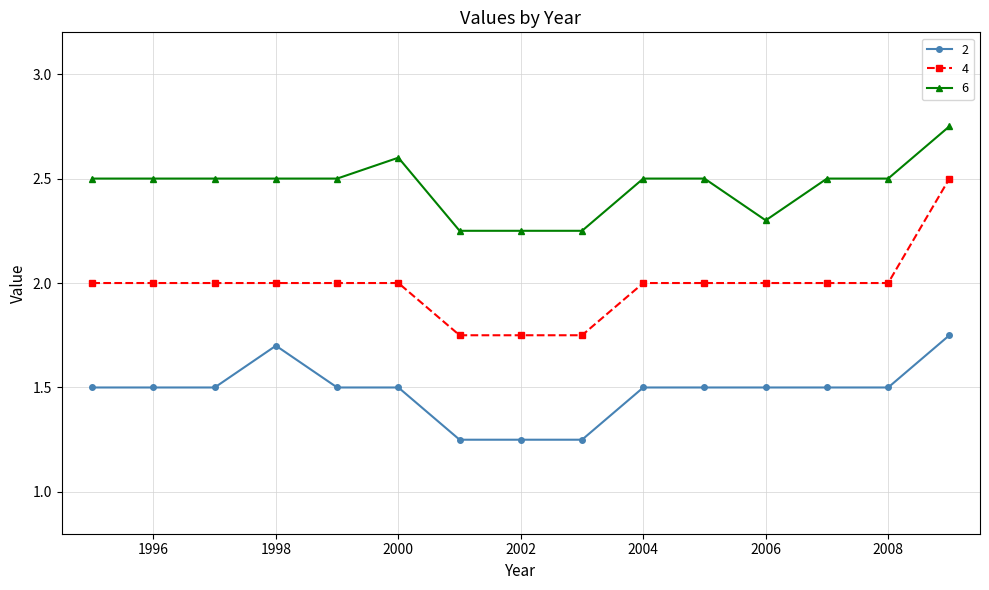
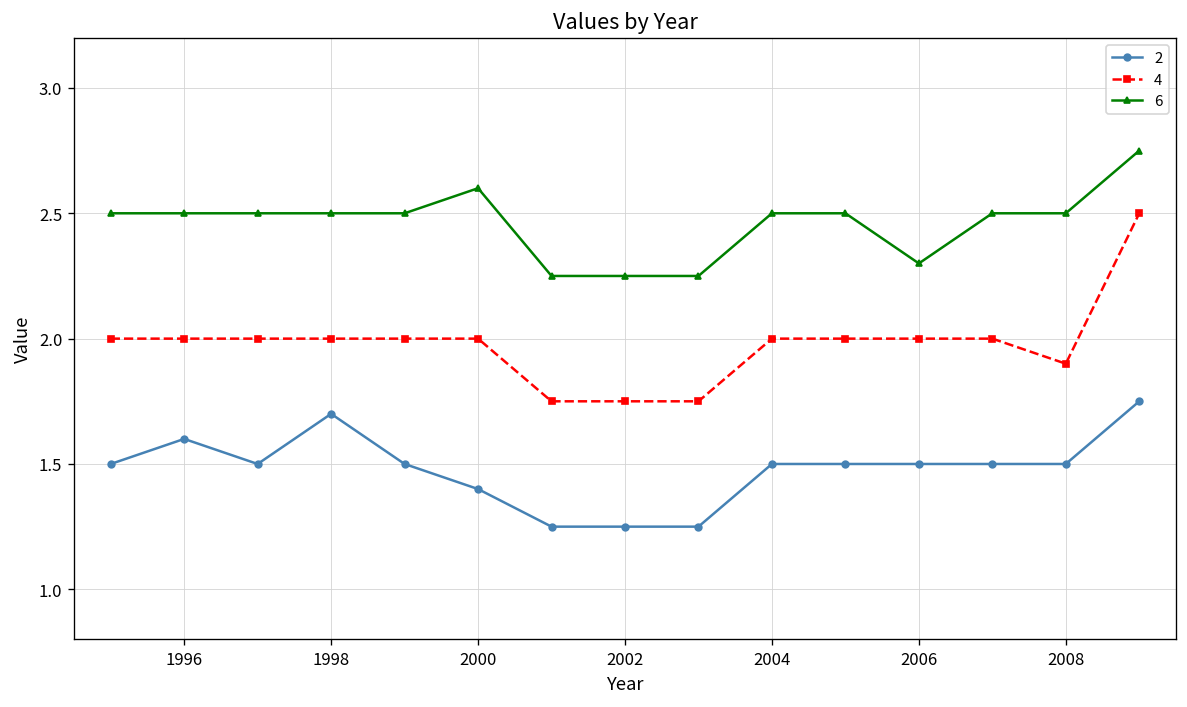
2, 1996: 1.5 -> 1.6
2, 2000: 1.5 -> 1.4
4, 2008: 2.0 -> 1.9
